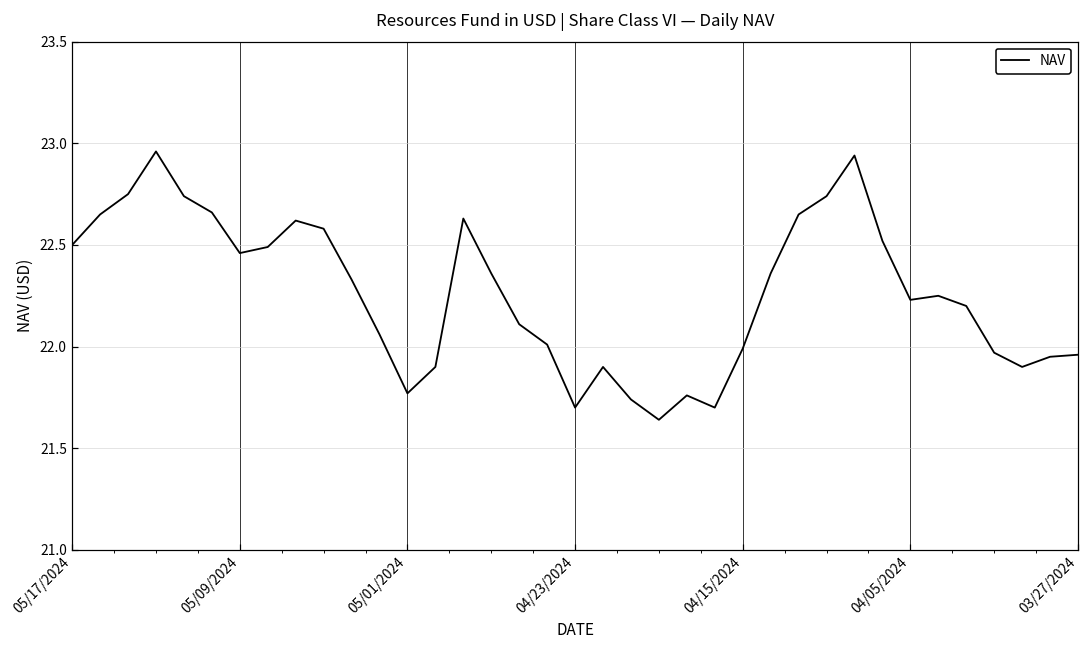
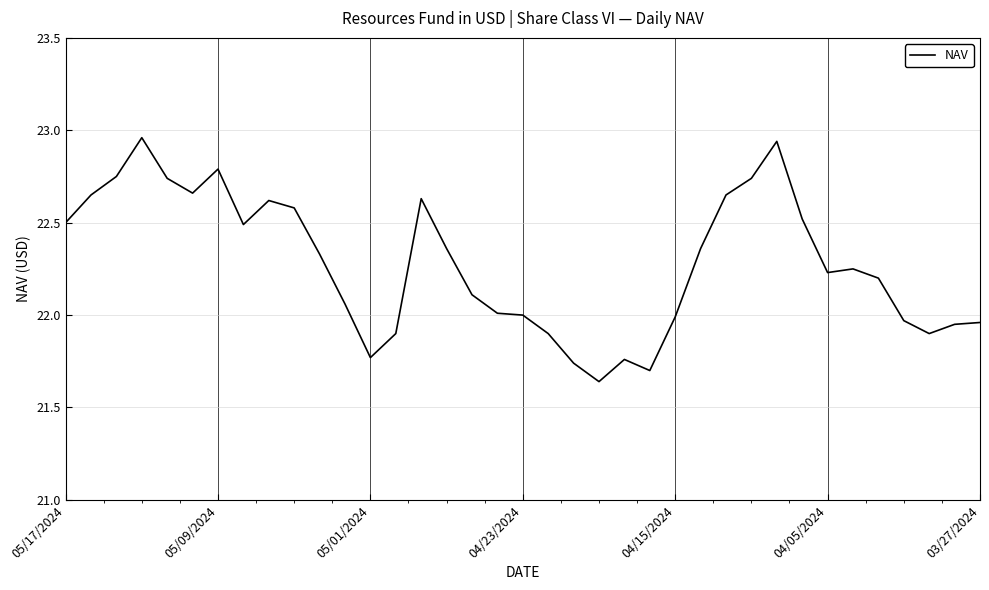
05/09/2024: 22.46 -> 22.79
04/23/2024: 21.7 -> 22.0
